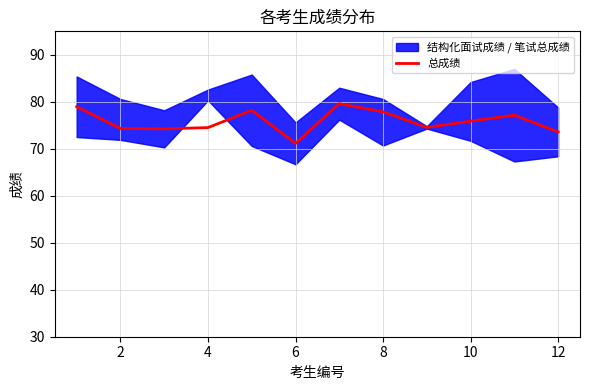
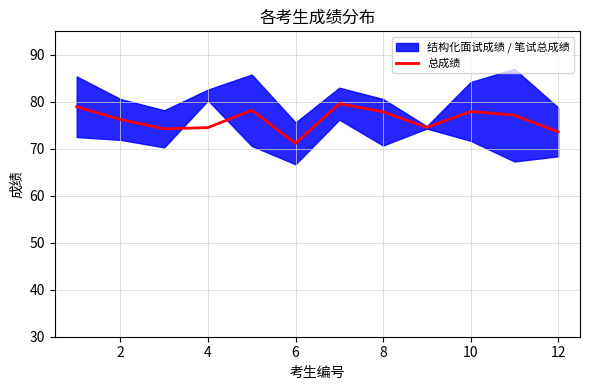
总成绩, 2: 74 -> 76
总成绩, 10: 76 -> 78
